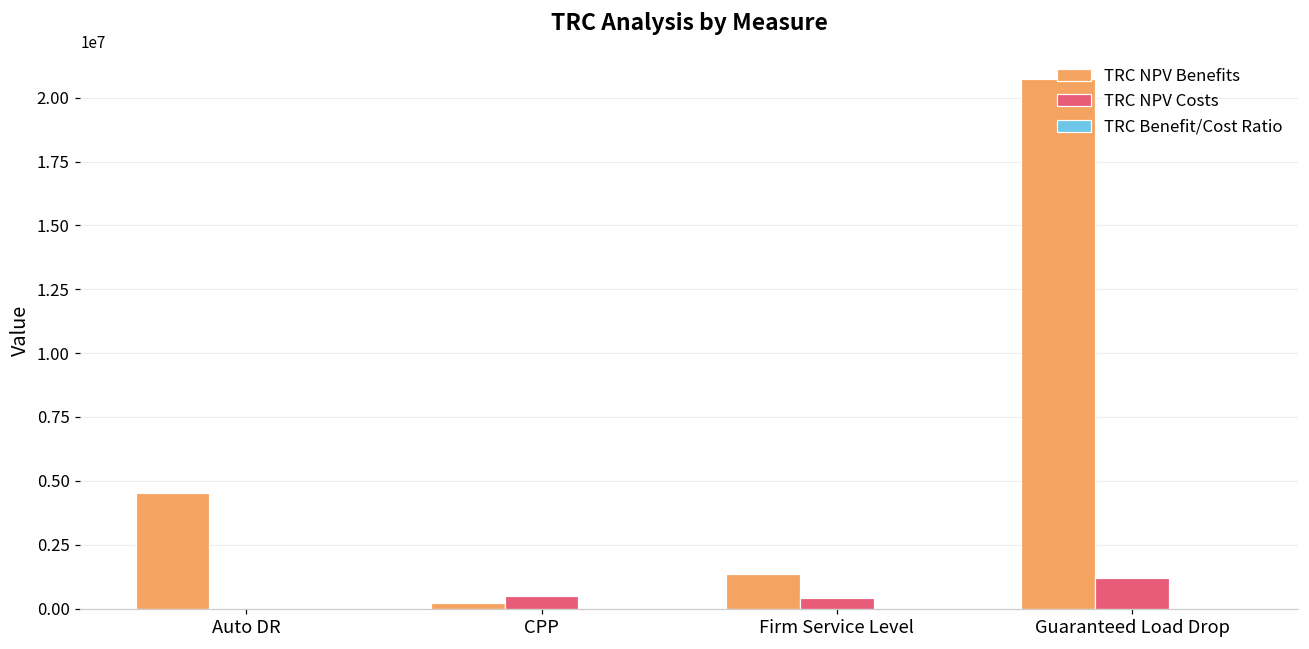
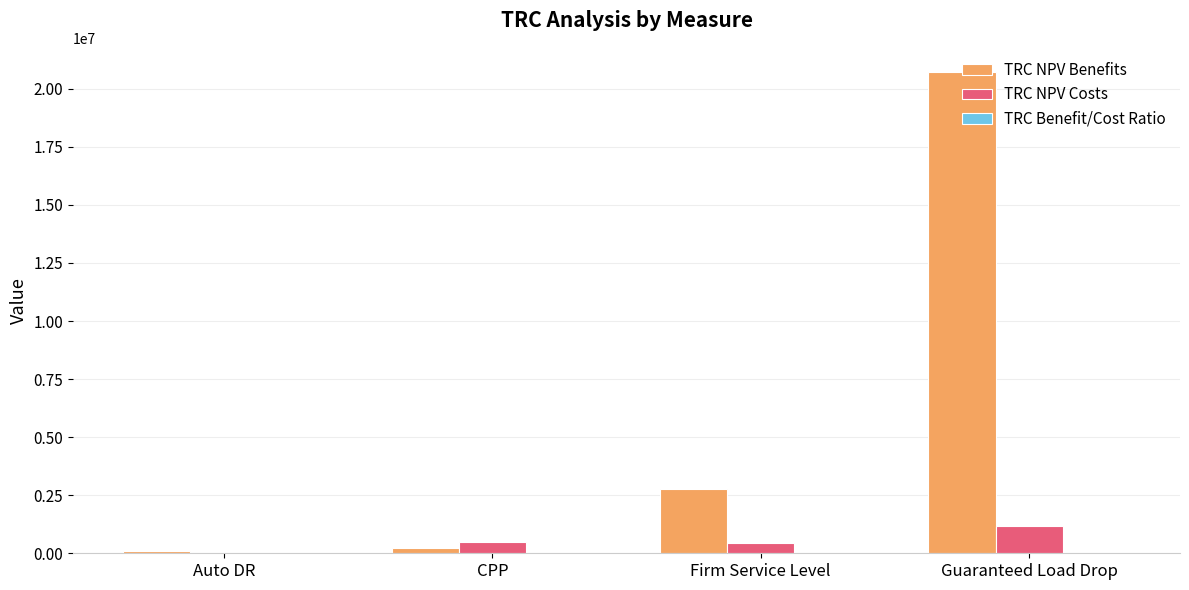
TRC NPV Benefits, Auto DR: 4500000 -> 100000
TRC NPV Benefits, Firm Service Level: 1400000 -> 2800000
